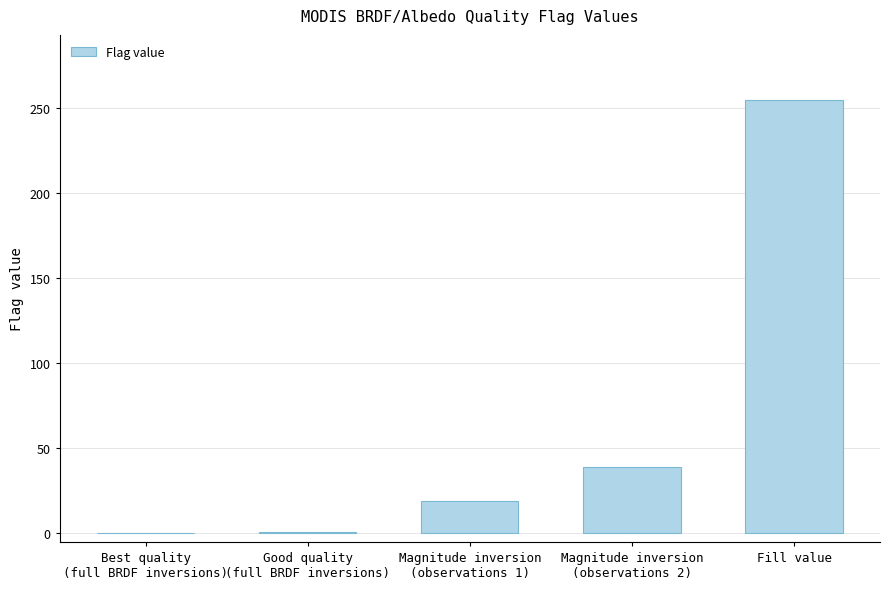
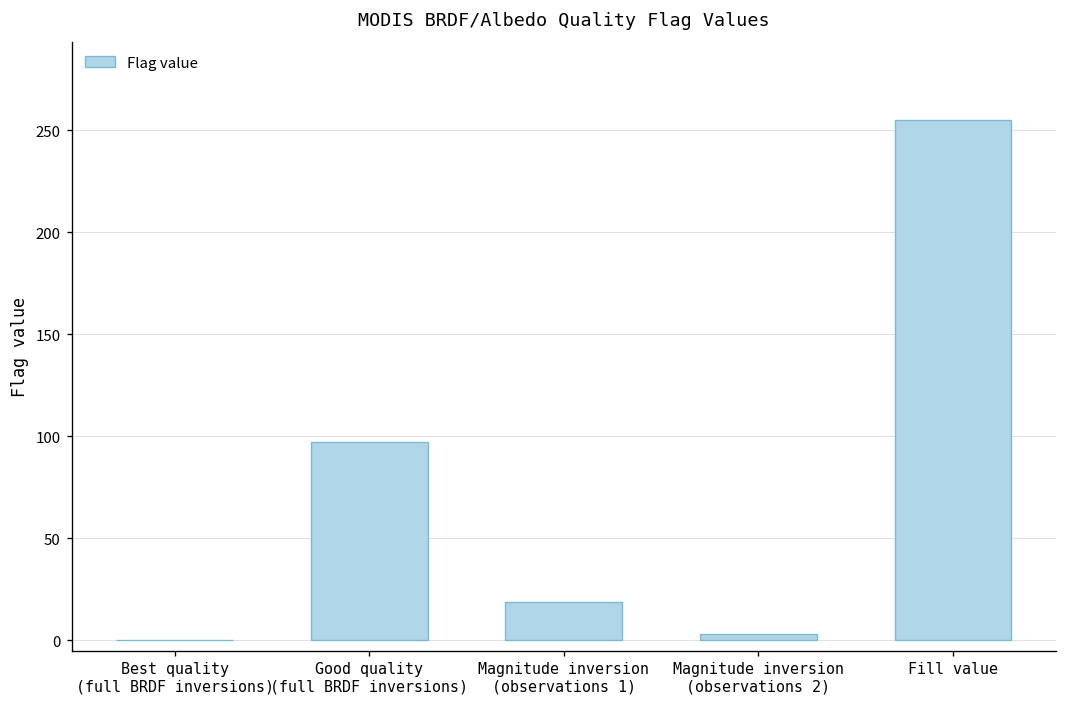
Good quality (full BRDF inversions): 1 -> 97
Magnitude inversion (observations 2): 39 -> 3
